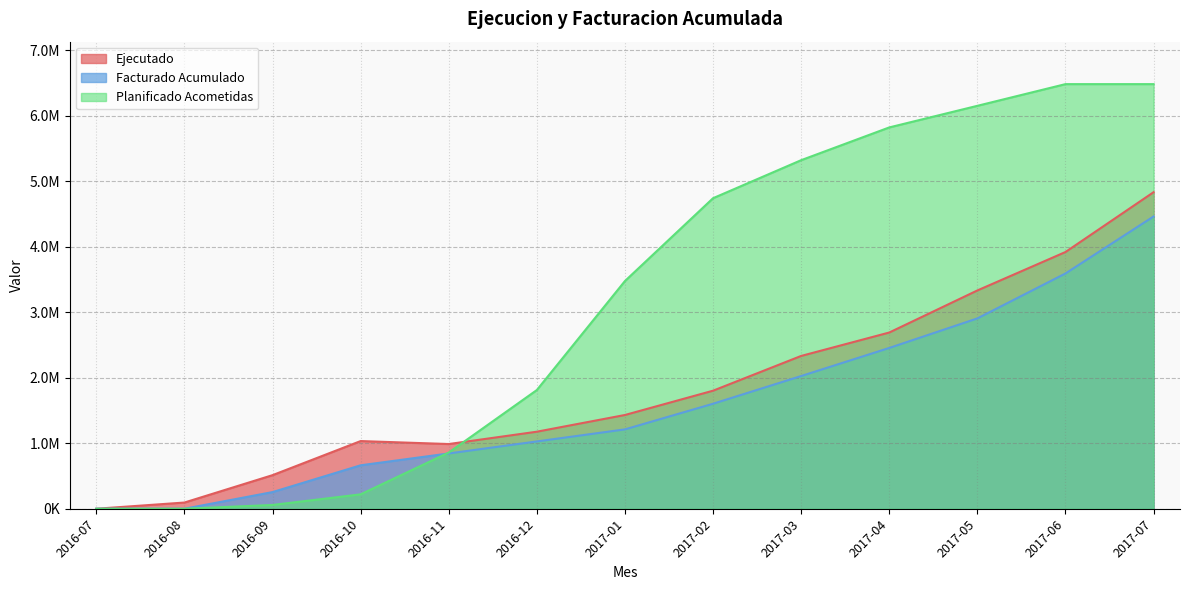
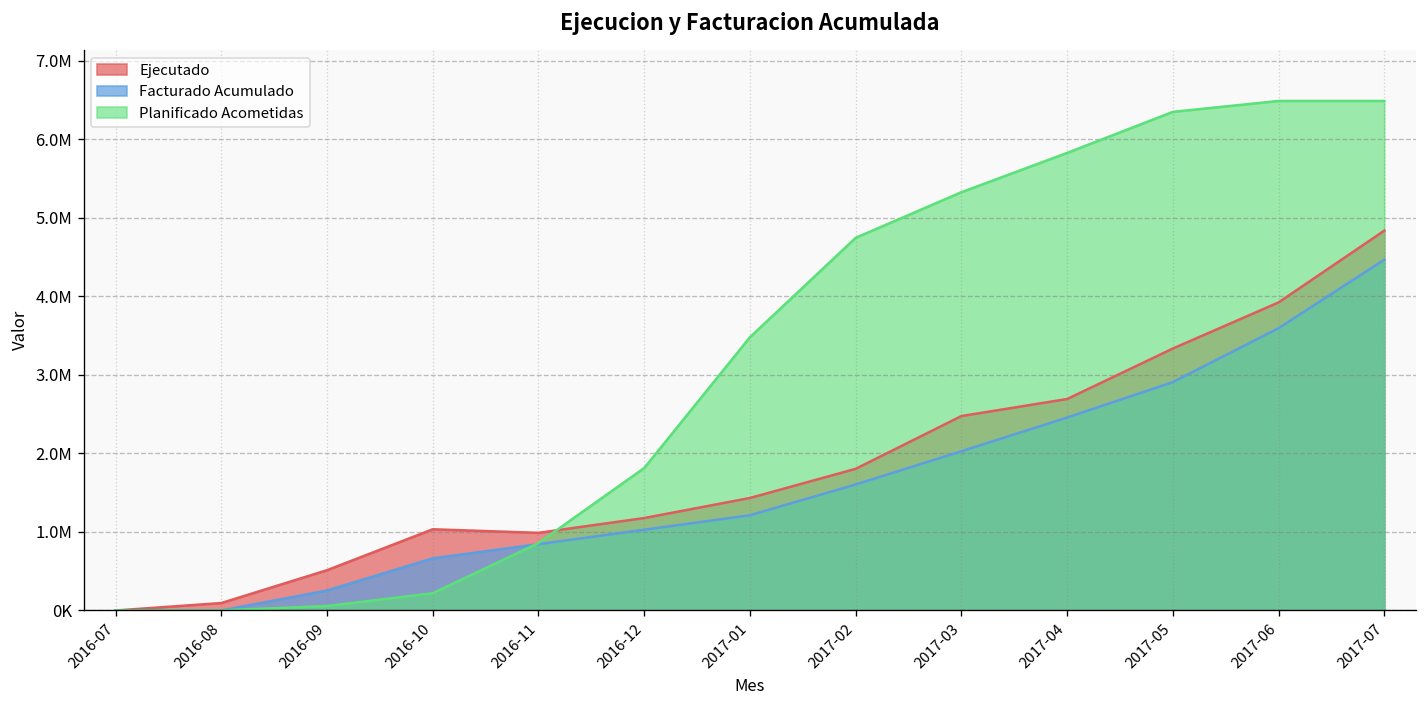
Ejecutado, 2017-03: 2300000 -> 2500000
Planificado Acometidas, 2017-05: 6200000 -> 6300000
